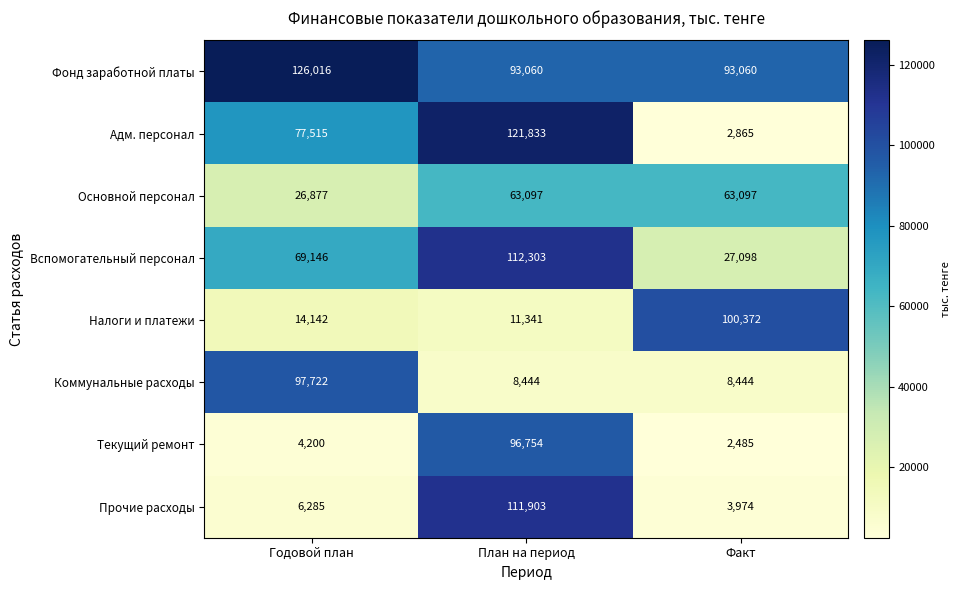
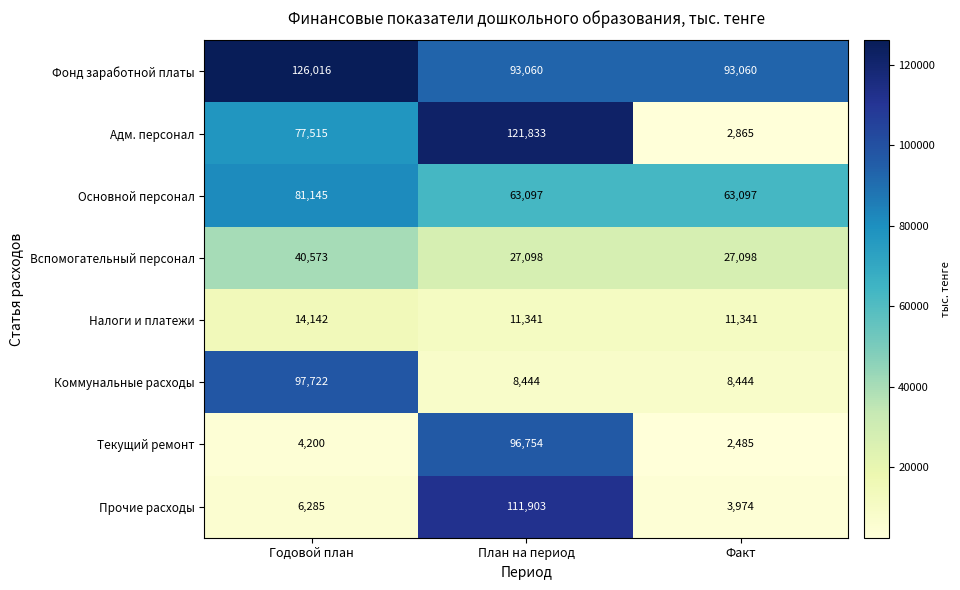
Основной персонал, Годовой план: 26,877 -> 81,145
Вспомогательный персонал, Годовой план: 69,146 -> 40,573
Вспомогательный персонал, План на период: 112,303 -> 27,098
Налоги и платежи, Факт: 100,372 -> 11,341
